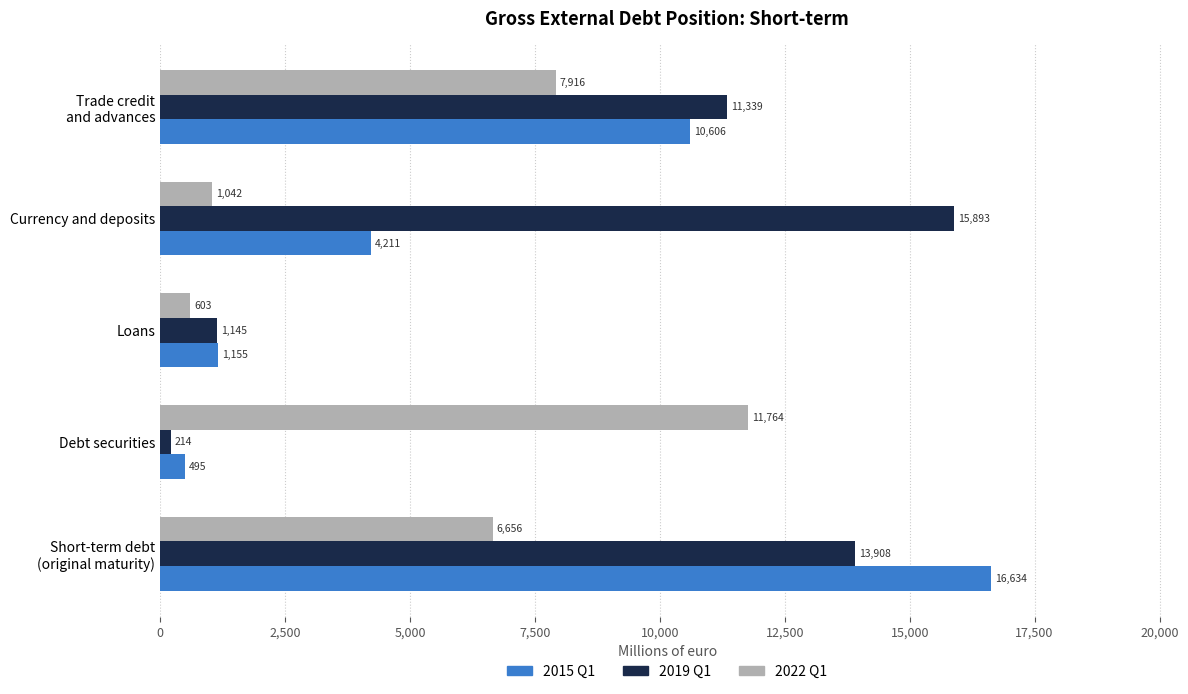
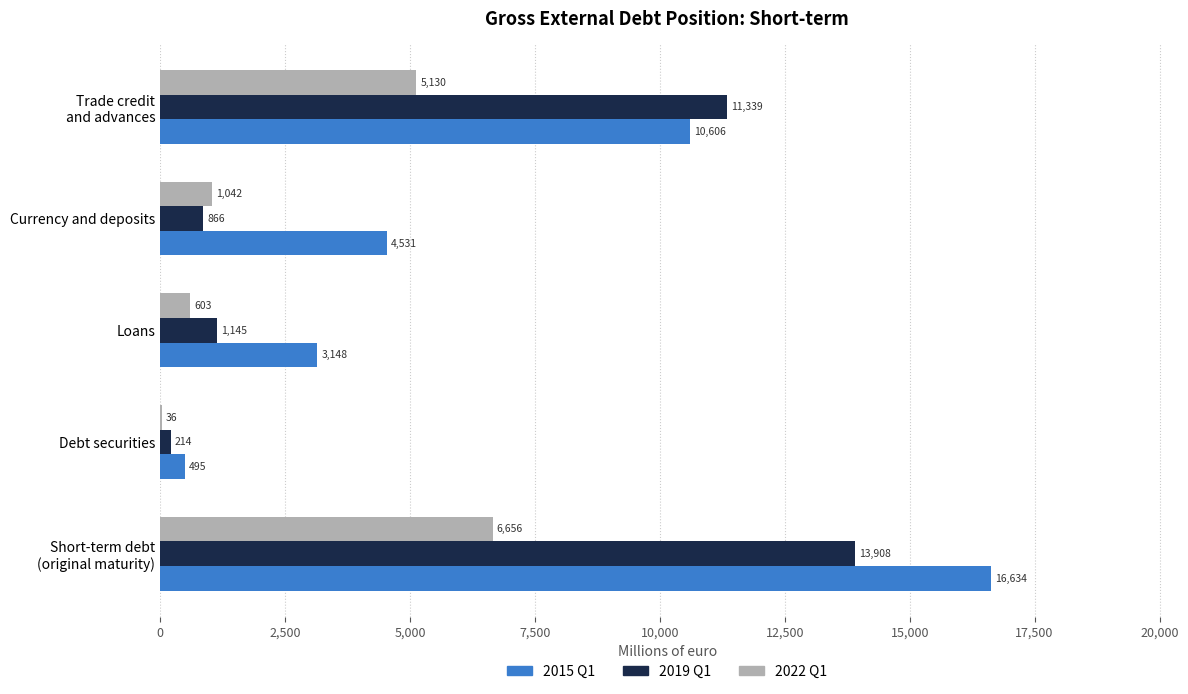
2022 Q1, Trade credit and advances: 7,916 -> 5,130
2019 Q1, Currency and deposits: 15,893 -> 866
2015 Q1, Currency and deposits: 4,211 -> 4,531
2015 Q1, Loans: 1,155 -> 3,148
2022 Q1, Debt securities: 11,764 -> 36
